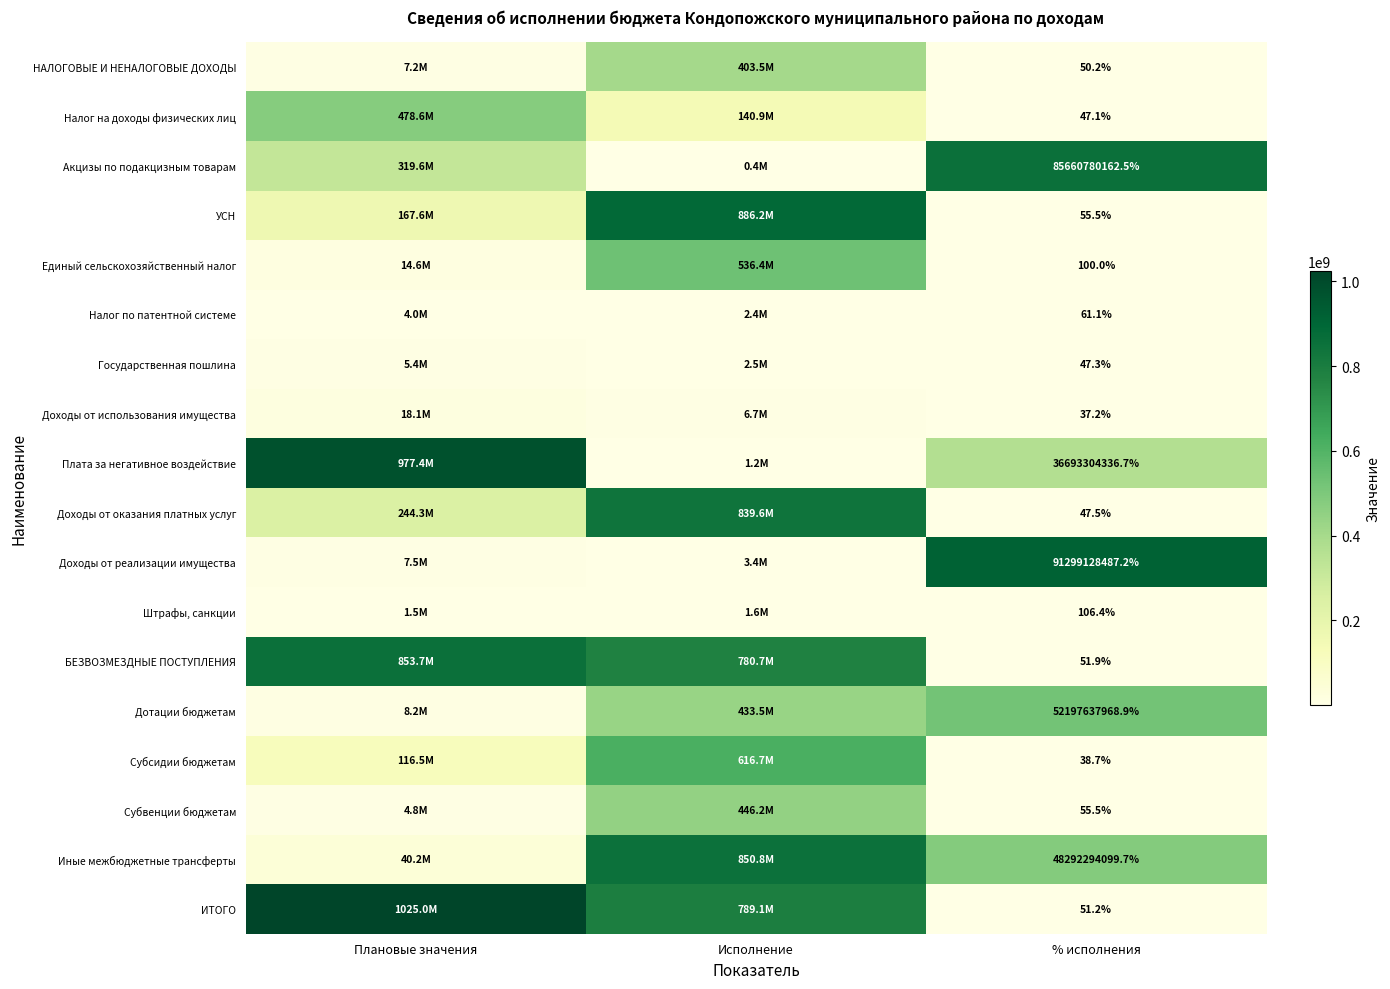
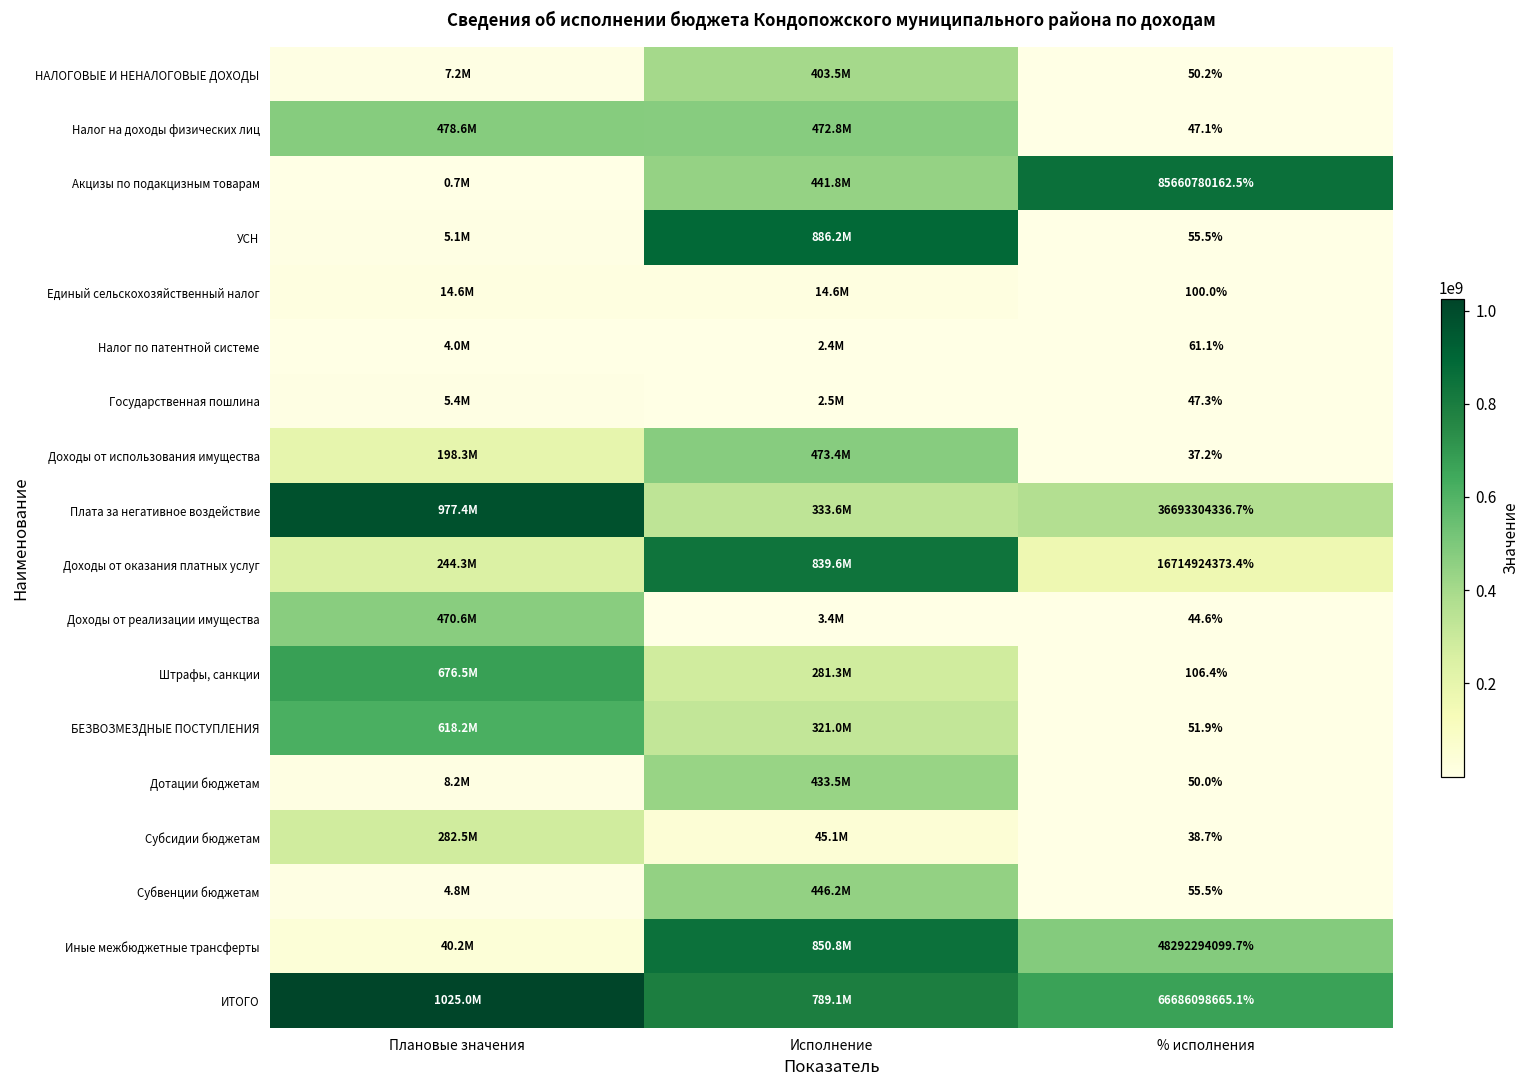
Налог на доходы физических лиц, Исполнение: 140.9M -> 472.8M
Акцизы по подакцизным товарам, Плановые значения: 319.6M -> 0.7M
Акцизы по подакцизным товарам, Исполнение: 0.4M -> 441.8M
УСН, Плановые значения: 167.6M -> 5.1M
Единый сельскохозяйственный налог, Исполнение: 536.4M -> 14.6M
Доходы от использования имущества, Плановые значения: 18.1M -> 198.3M
Доходы от использования имущества, Исполнение: 6.7M -> 473.4M
Плата за негативное воздействие, Исполнение: 1.2M -> 333.6M
Доходы от оказания платных услуг, % исполнения: 47.5% -> 16714924373.4%
Доходы от реализации имущества, Плановые значения: 7.5M -> 470.6M
Доходы от реализации имущества, % исполнения: 91299128487.2% -> 44.6%
Штрафы, санкции, Плановые значения: 1.5M -> 676.5M
Штрафы, санкции, Исполнение: 1.6M -> 281.3M
БЕЗВОЗМЕЗДНЫЕ ПОСТУПЛЕНИЯ, Плановые значения: 853.7M -> 618.2M
БЕЗВОЗМЕЗДНЫЕ ПОСТУПЛЕНИЯ, Исполнение: 780.7M -> 321.0M
Дотации бюджетам, % исполнения: 52197637968.9% -> 50.0%
Субсидии бюджетам, Плановые значения: 116.5M -> 282.5M
Субсидии бюджетам, Исполнение: 616.7M -> 45.1M
ИТОГО, % исполнения: 51.2% -> 66686098665.1%
